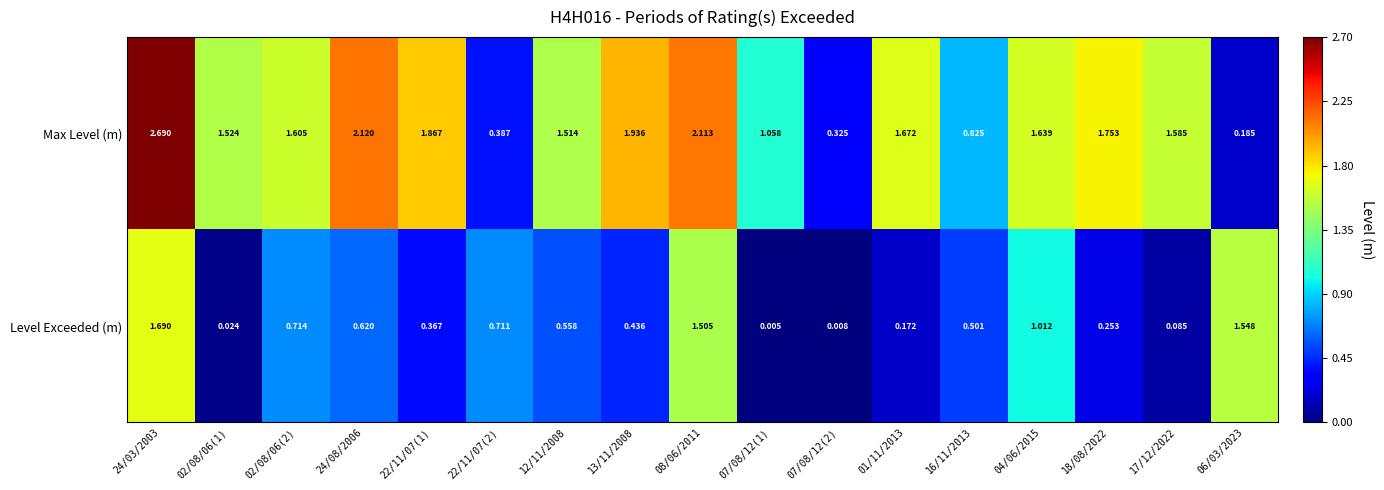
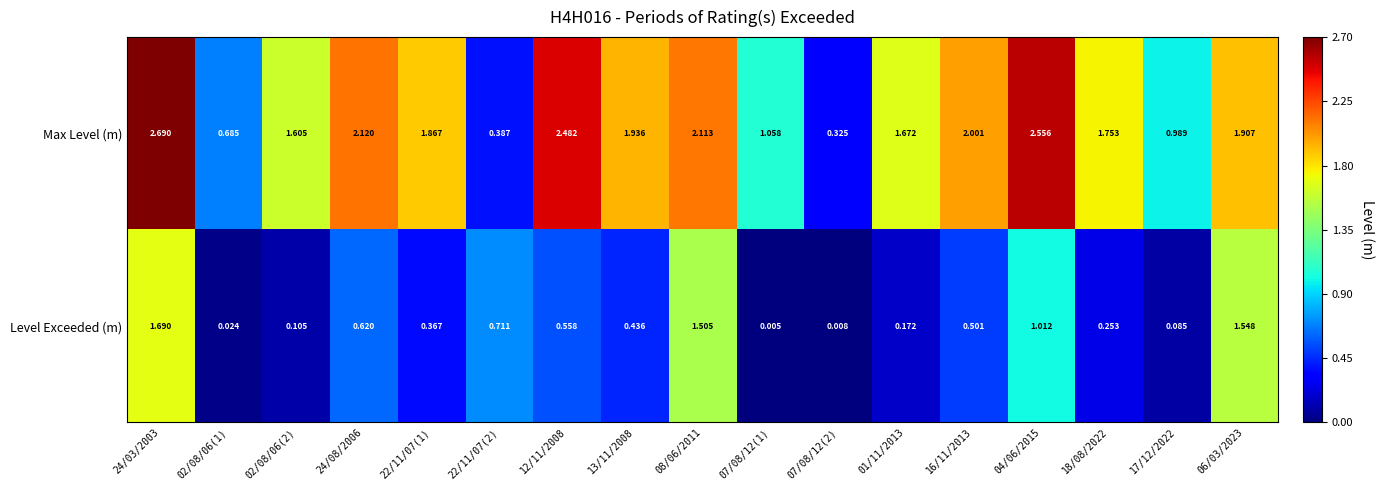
Max Level (m), 02/08/06(1): 1.524 -> 0.685
Max Level (m), 12/11/2008: 1.514 -> 2.482
Max Level (m), 16/11/2013: 0.825 -> 2.001
Max Level (m), 04/06/2015: 1.639 -> 2.556
Max Level (m), 17/12/2022: 1.585 -> 0.989
Max Level (m), 06/03/2023: 0.185 -> 1.907
Level Exceeded (m), 02/08/06(2): 0.714 -> 0.105
